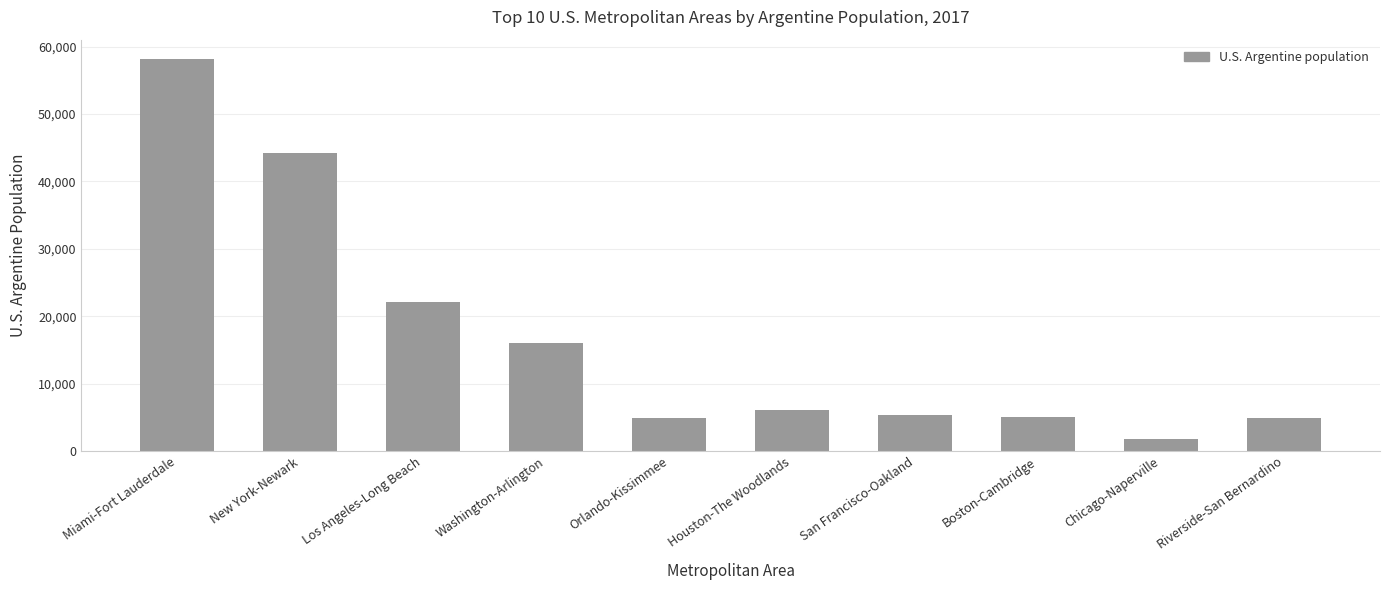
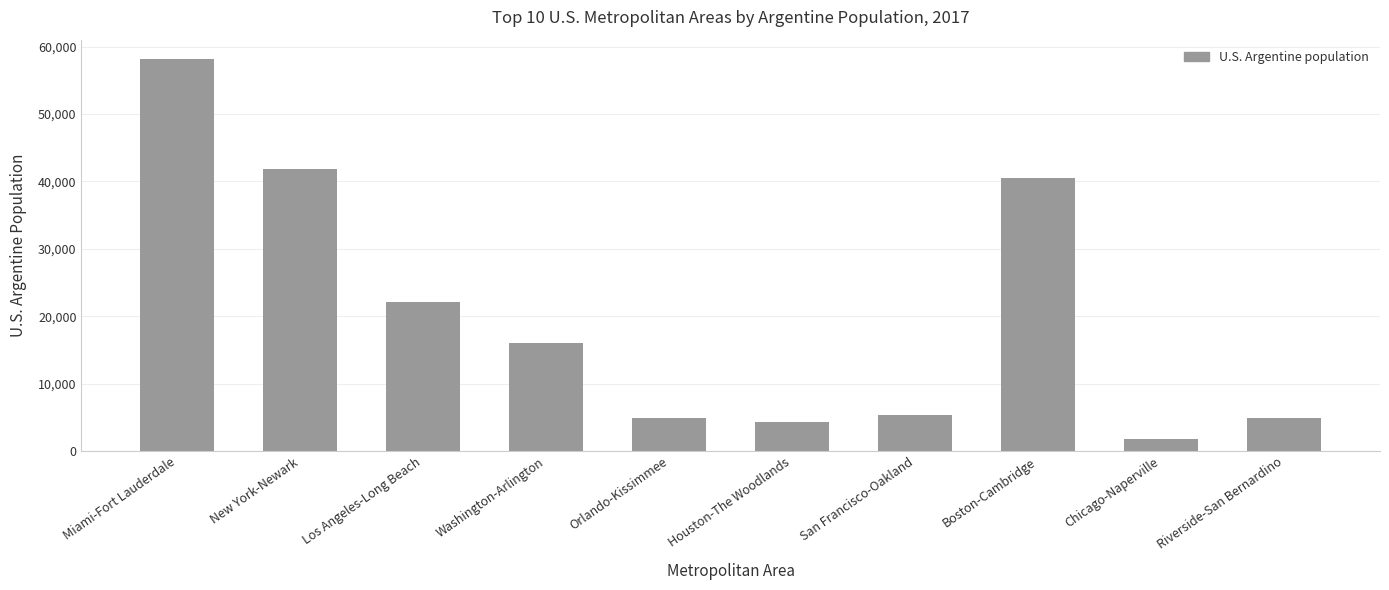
New York-Newark: 44,000 -> 42,000
Houston-The Woodlands: 6,000 -> 4,000
Boston-Cambridge: 5,000 -> 40,000
